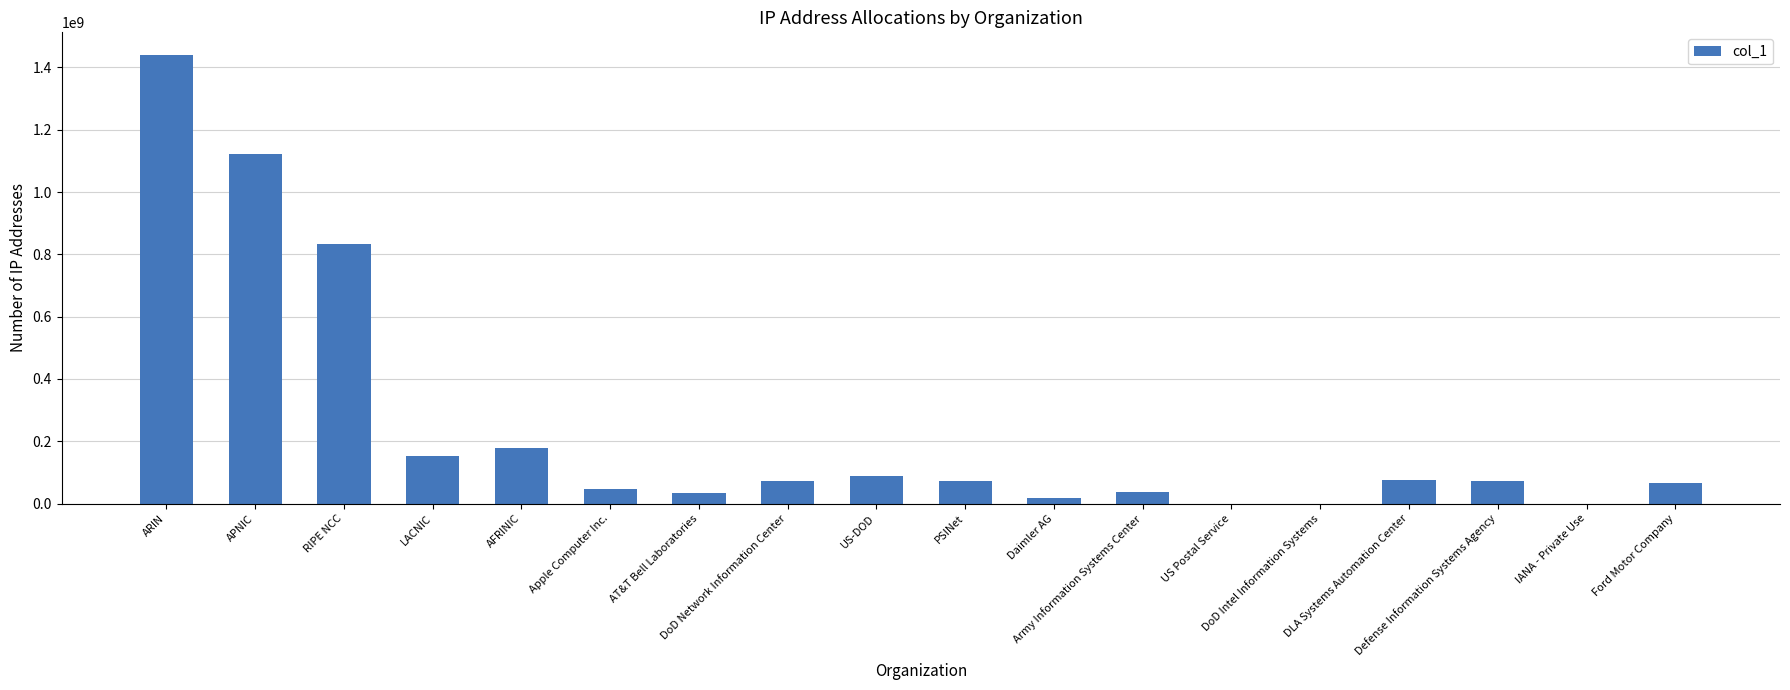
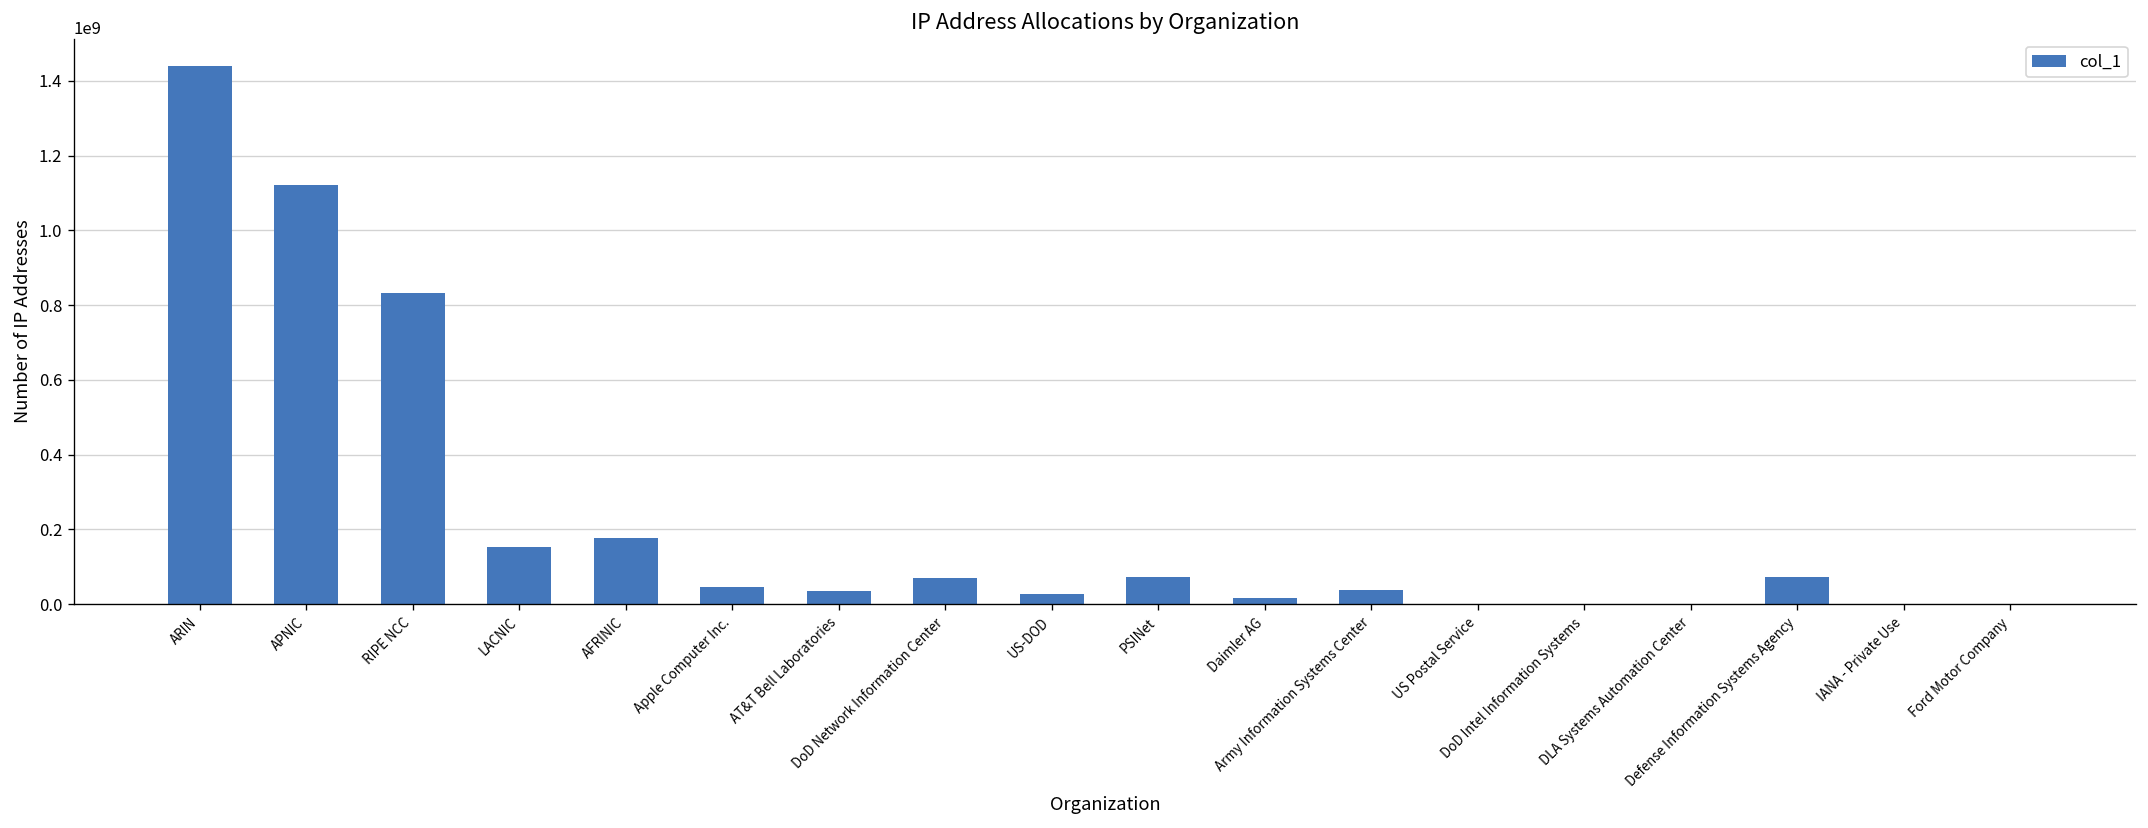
US-DOD: 90000000 -> 30000000
DLA Systems Automation Center: 70000000 -> 0
Ford Motor Company: 60000000 -> 0
